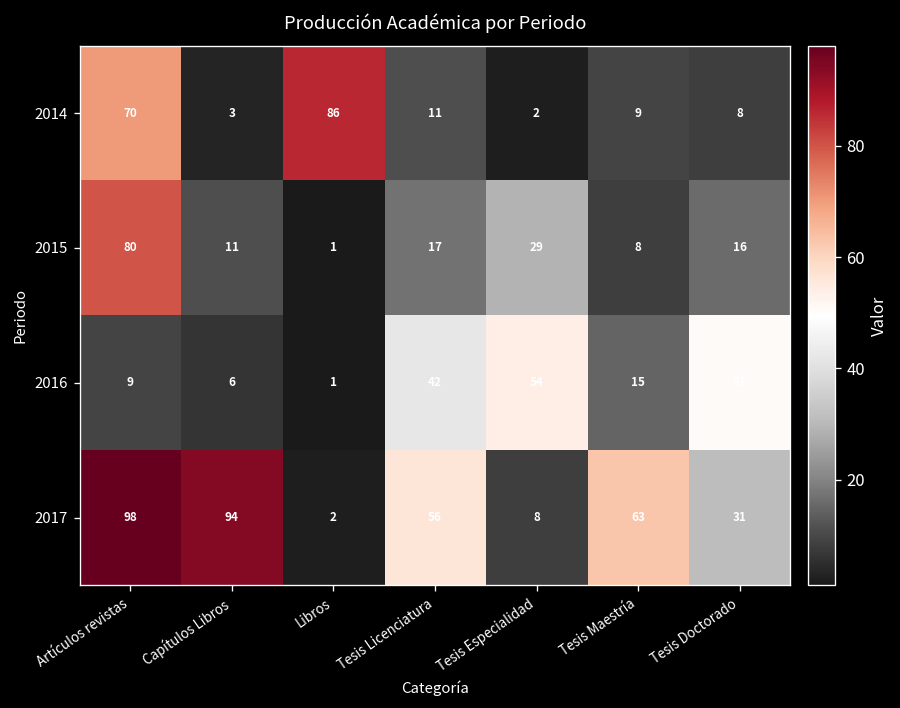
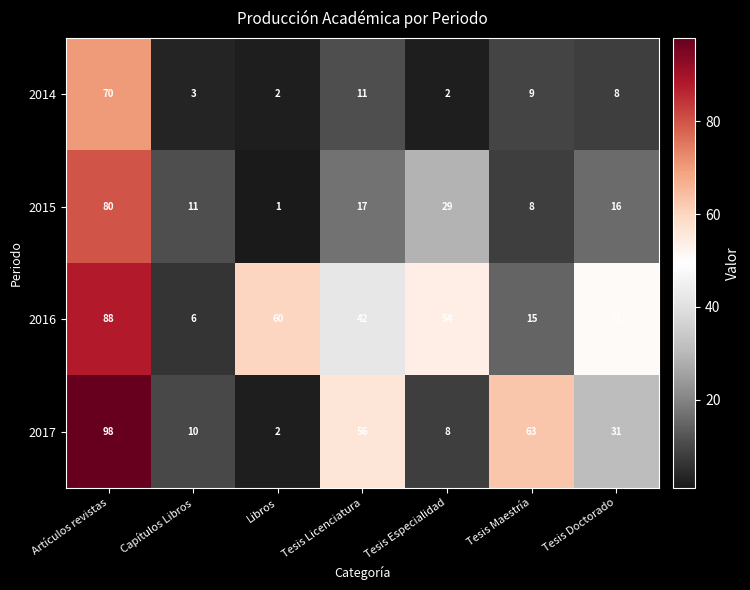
2014, Libros: 86 -> 2
2016, Artículos revistas: 9 -> 88
2016, Libros: 1 -> 60
2017, Capítulos Libros: 94 -> 10
